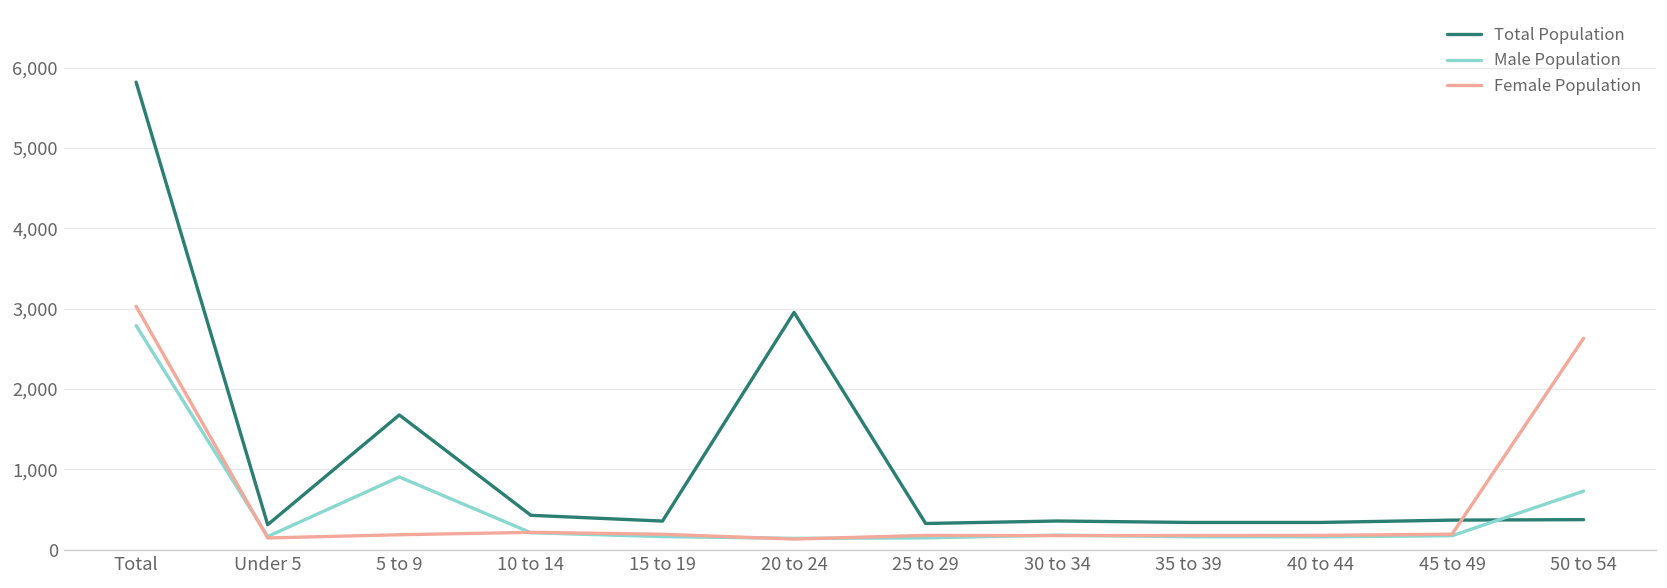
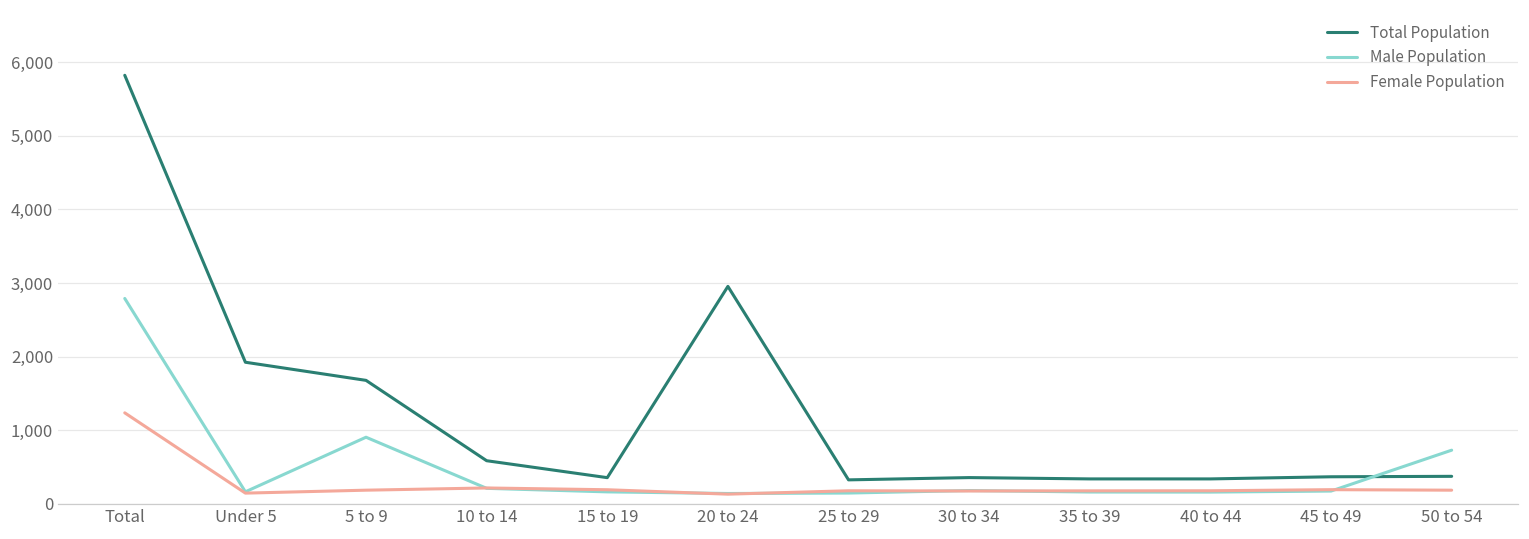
Female Population, Total: 3,000 -> 1,200
Total Population, Under 5: 300 -> 1,900
Total Population, 10 to 14: 400 -> 600
Female Population, 50 to 54: 2,600 -> 200
